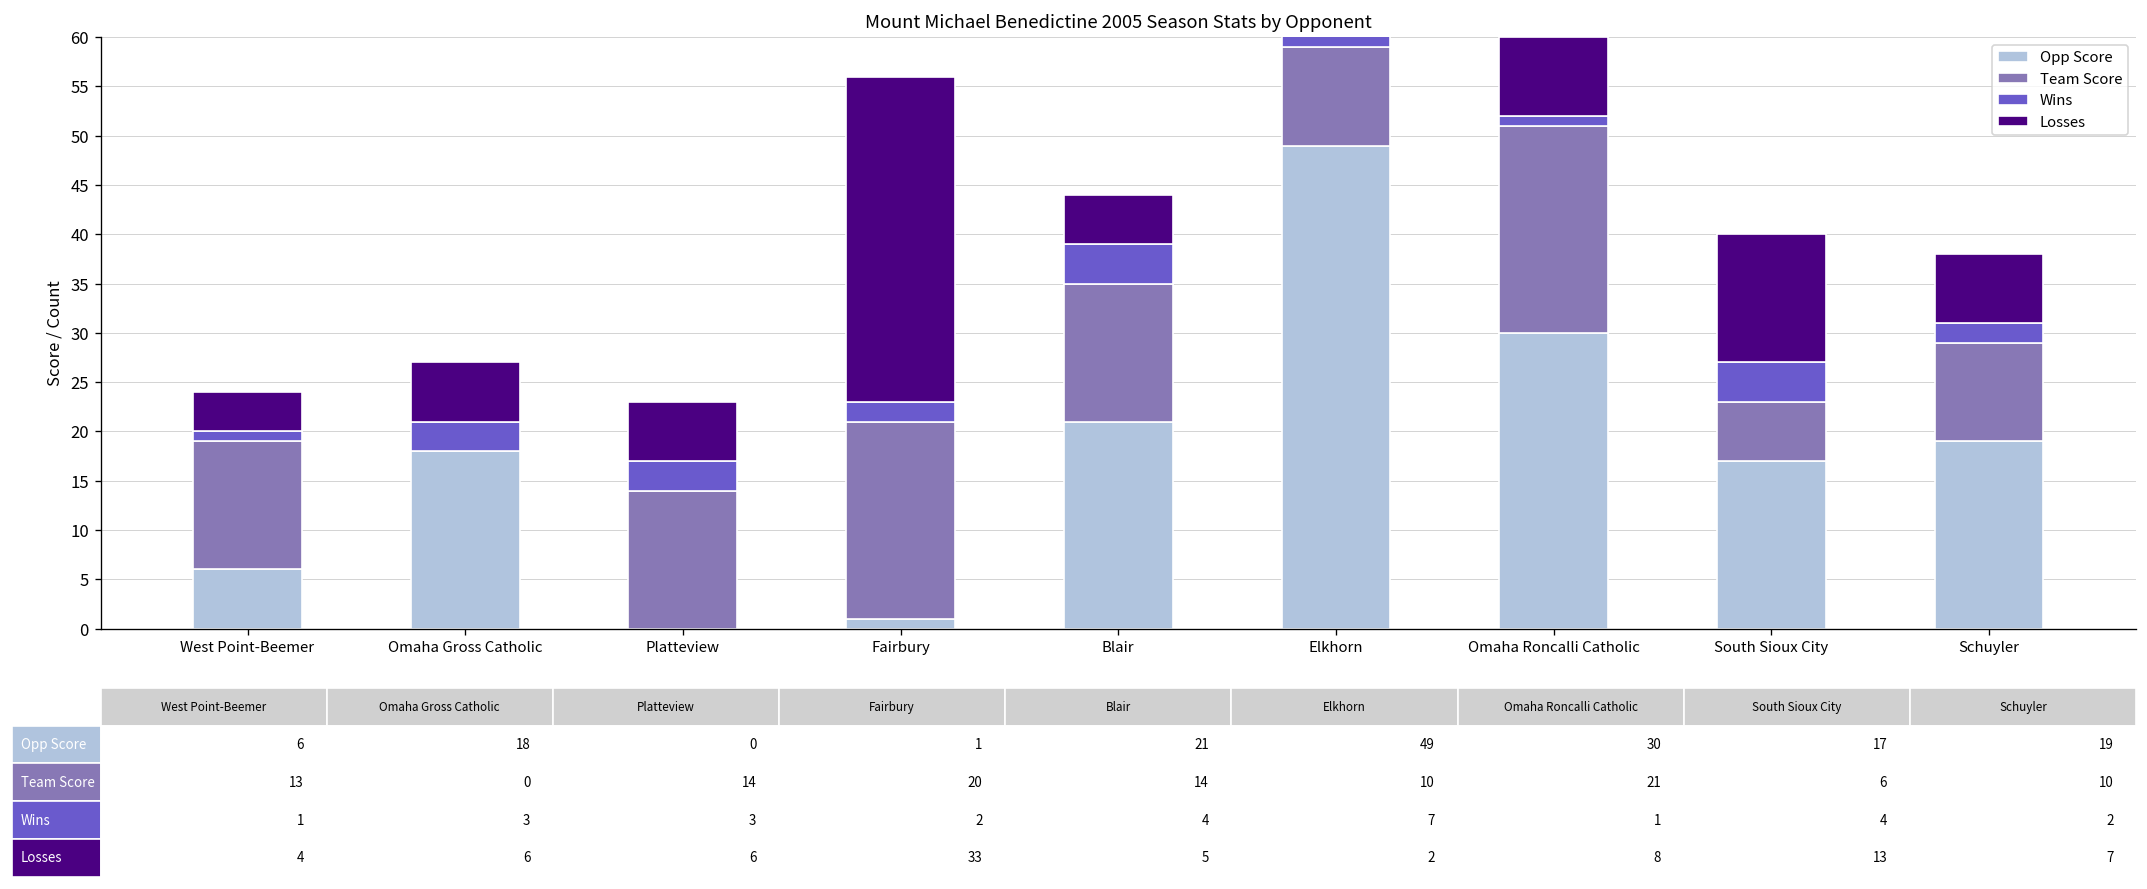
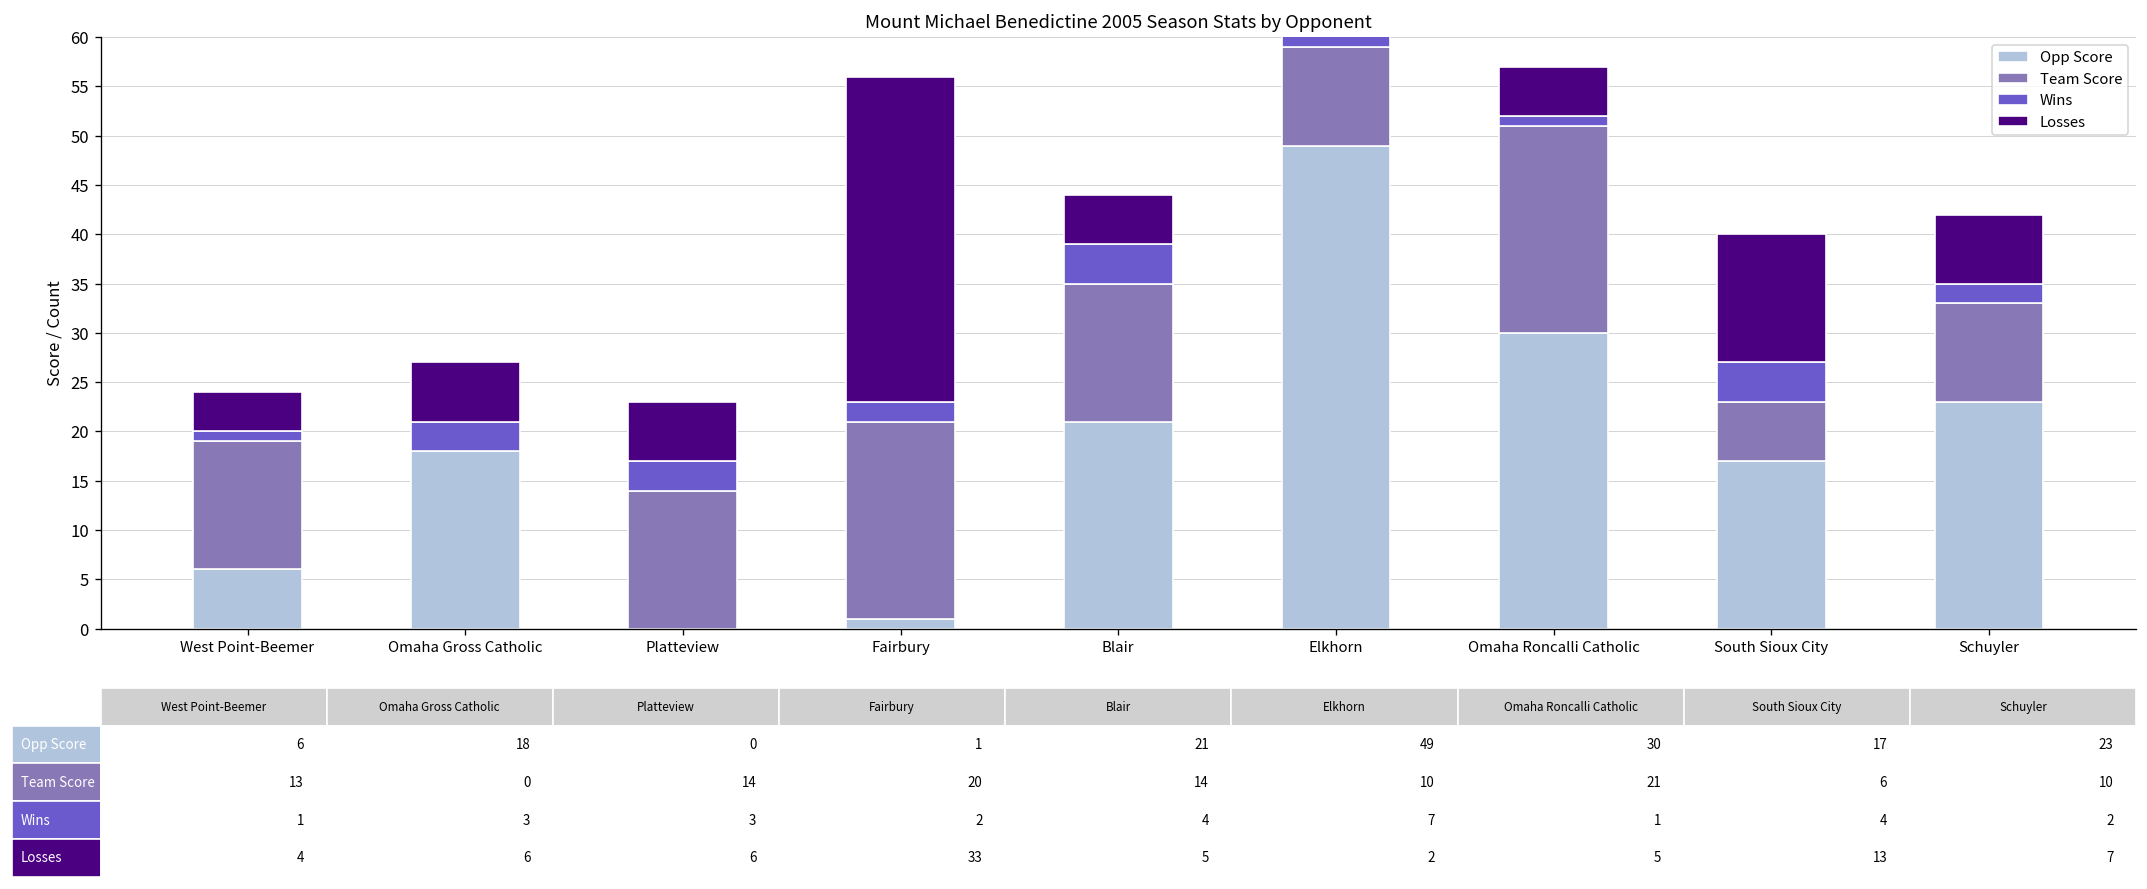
Losses, Omaha Roncalli Catholic: 8 -> 5
Opp Score, Schuyler: 19 -> 23
